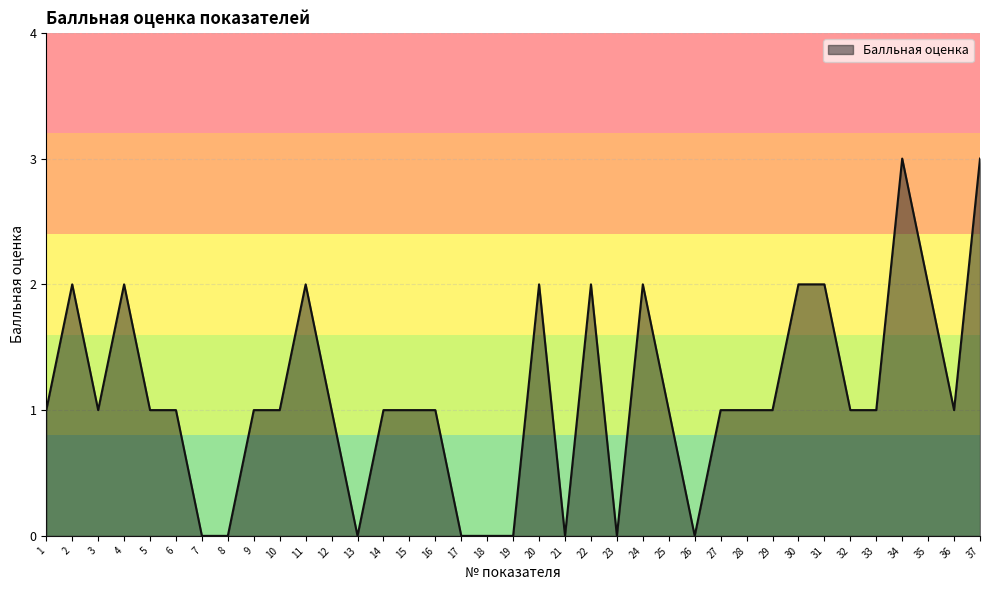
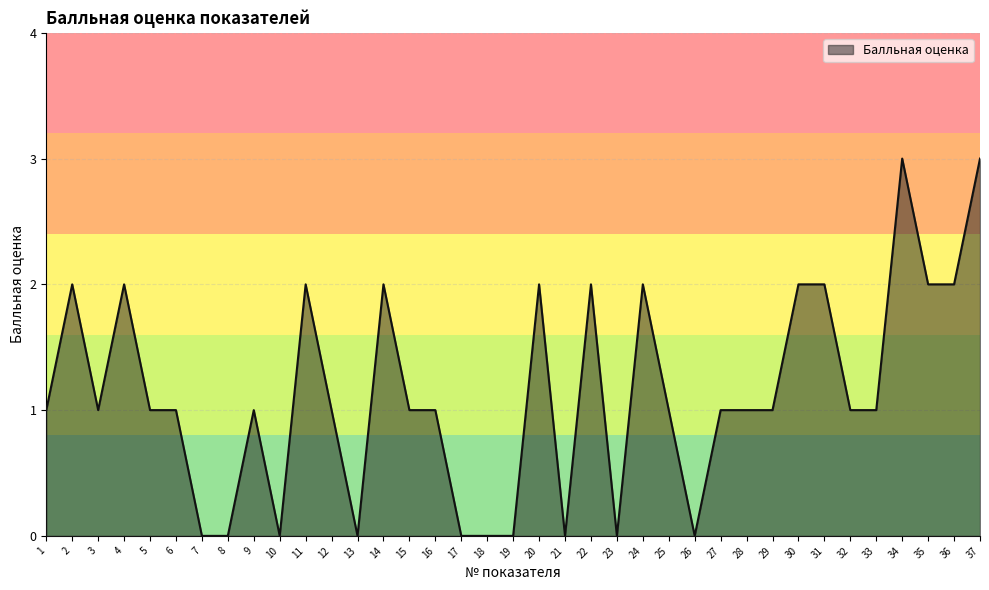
10: 1 -> 0
14: 1 -> 2
36: 1 -> 2
